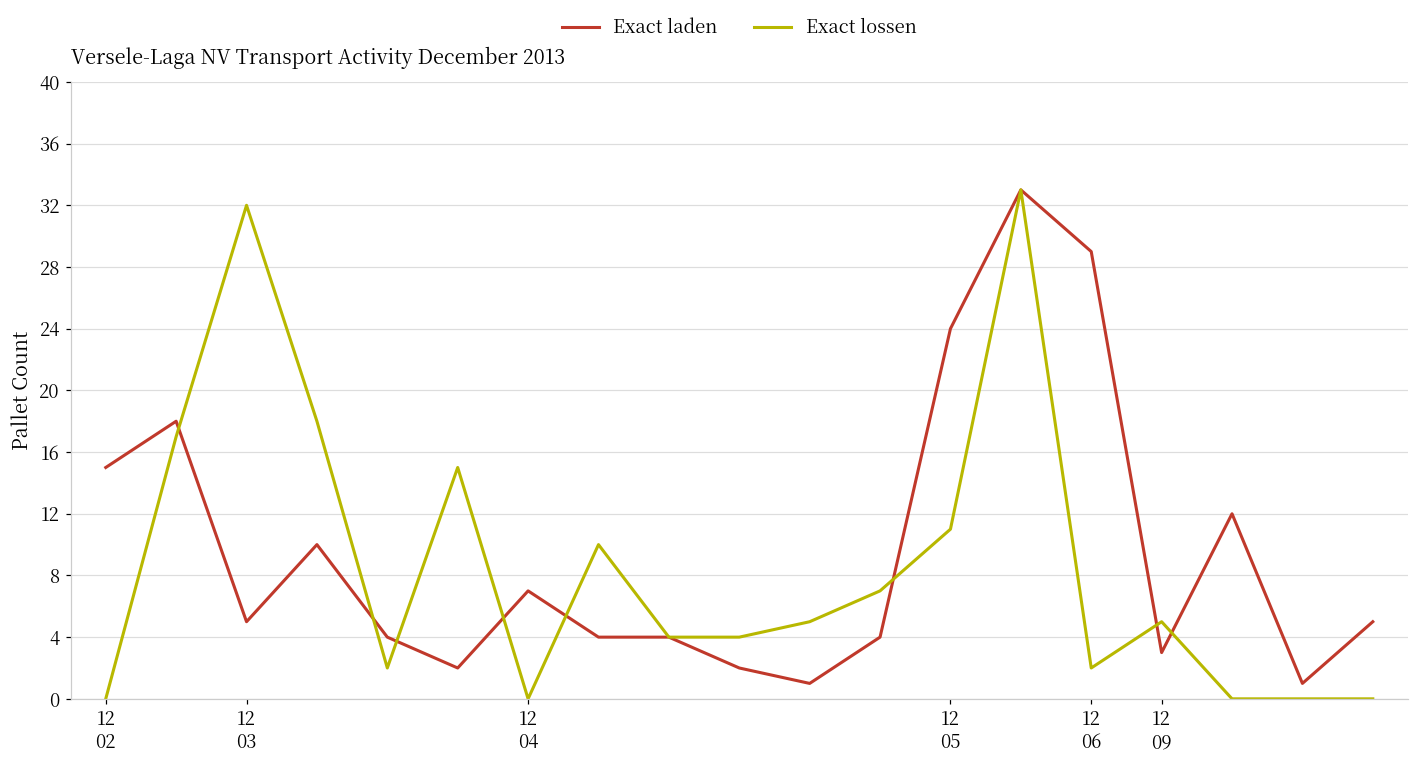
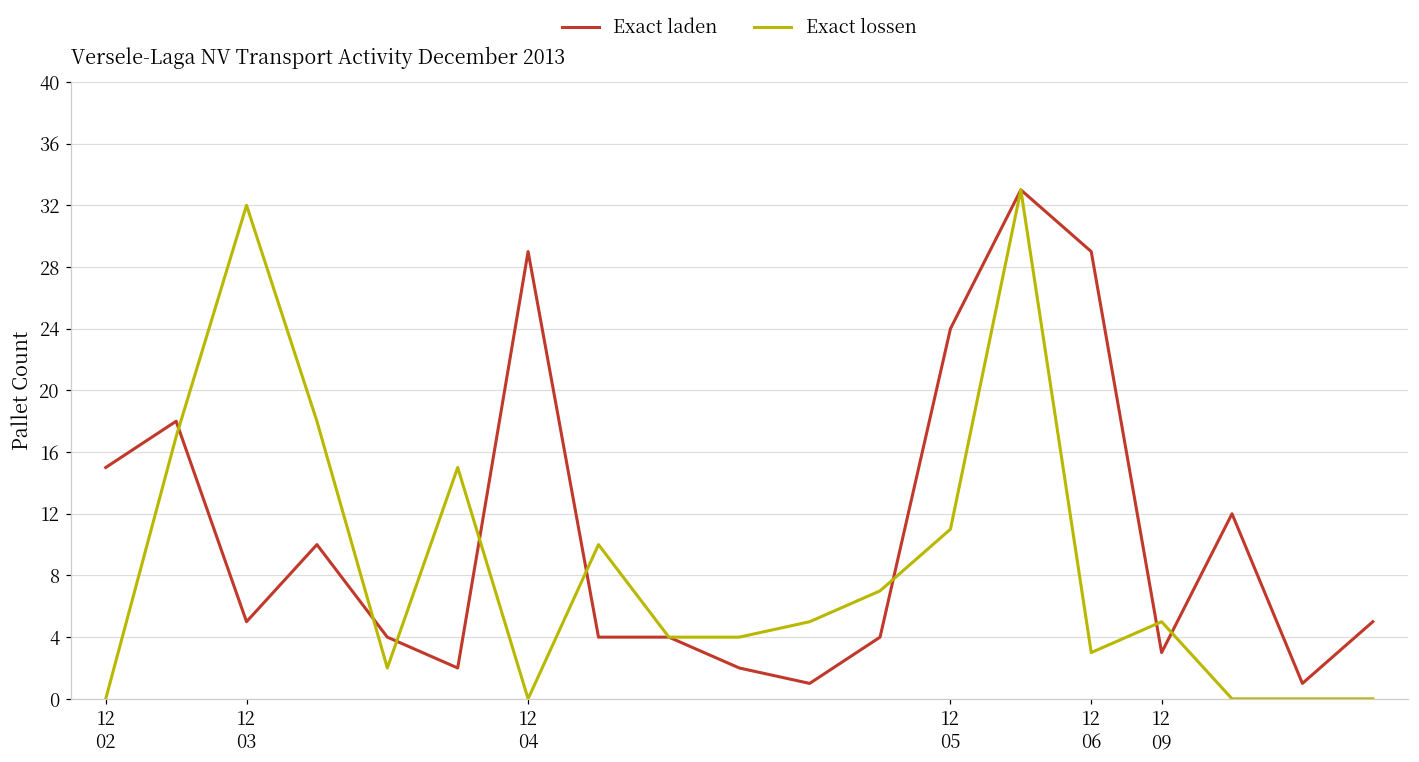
Exact laden, 12 04: 7 -> 29
Exact lossen, 12 06: 2 -> 3
